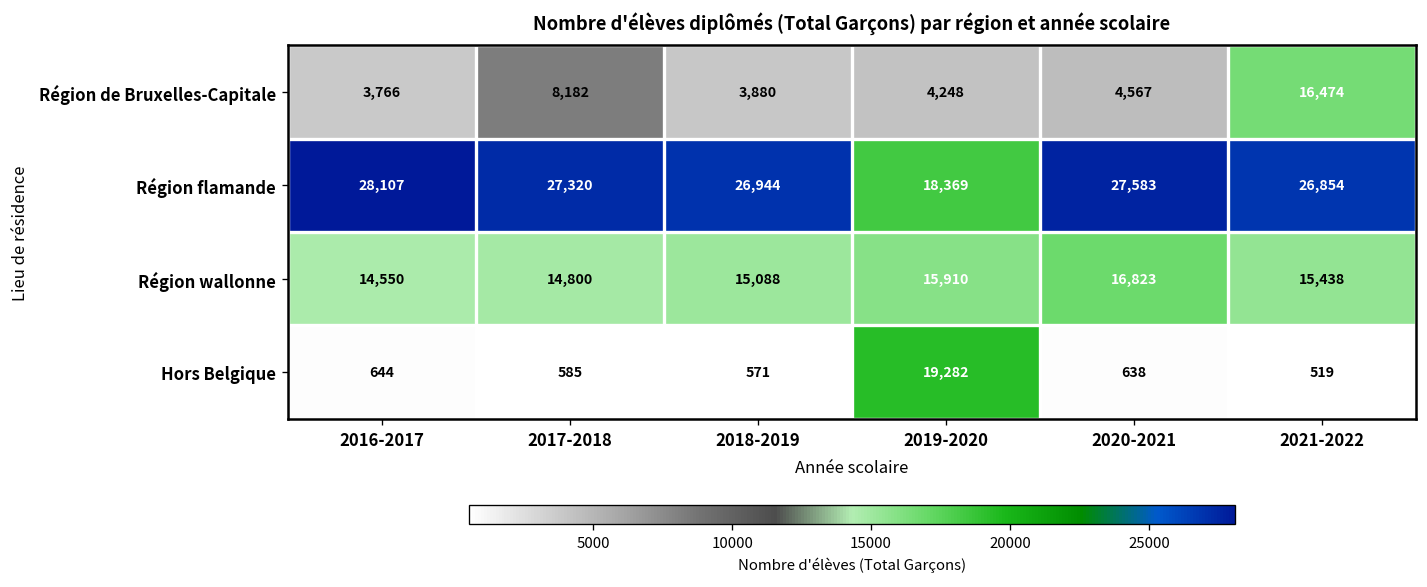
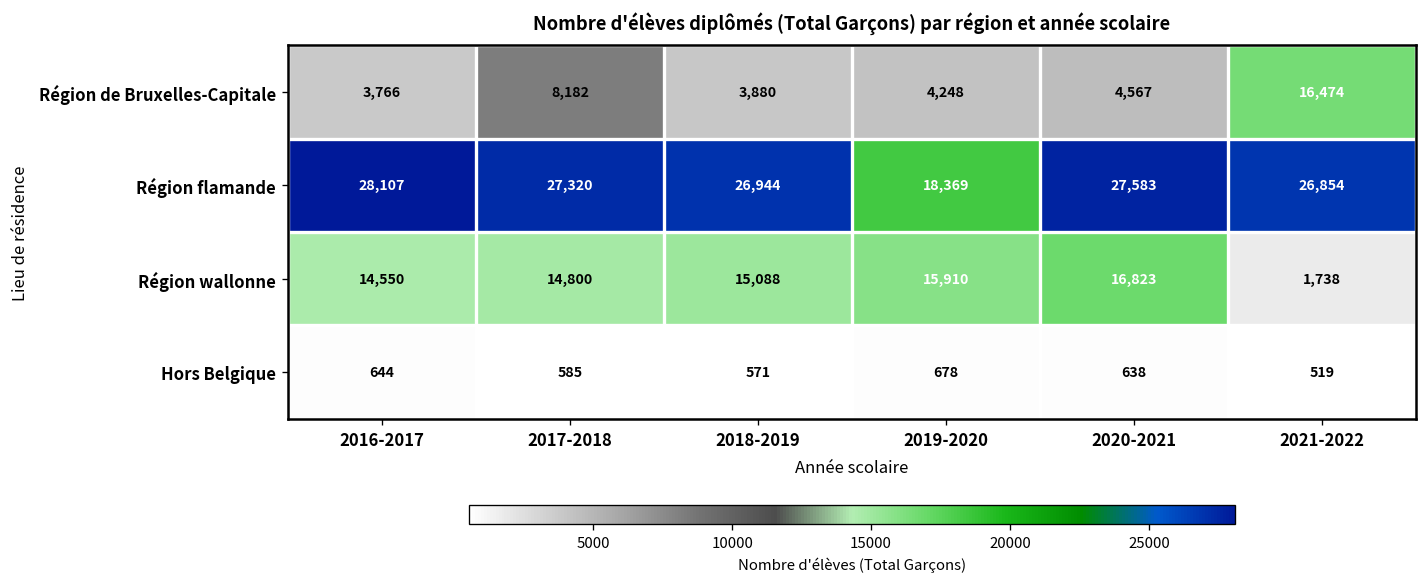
Région wallonne, 2021-2022: 15,438 -> 1,738
Hors Belgique, 2019-2020: 19,282 -> 678
